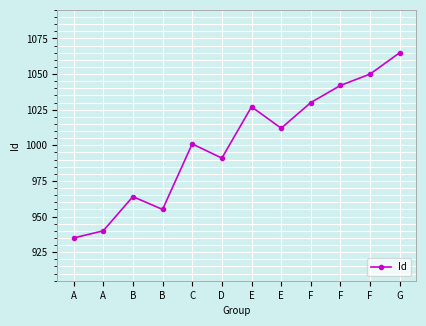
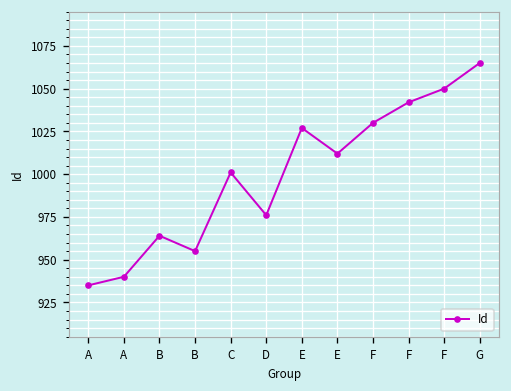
D: 991 -> 976
